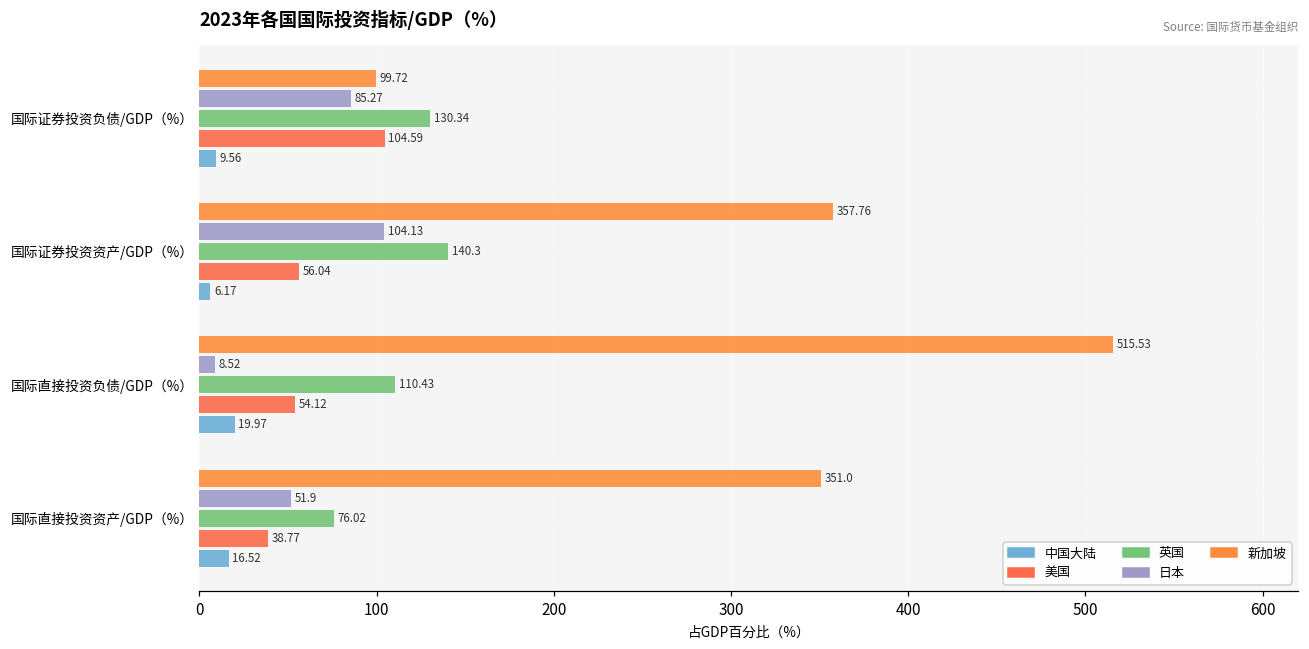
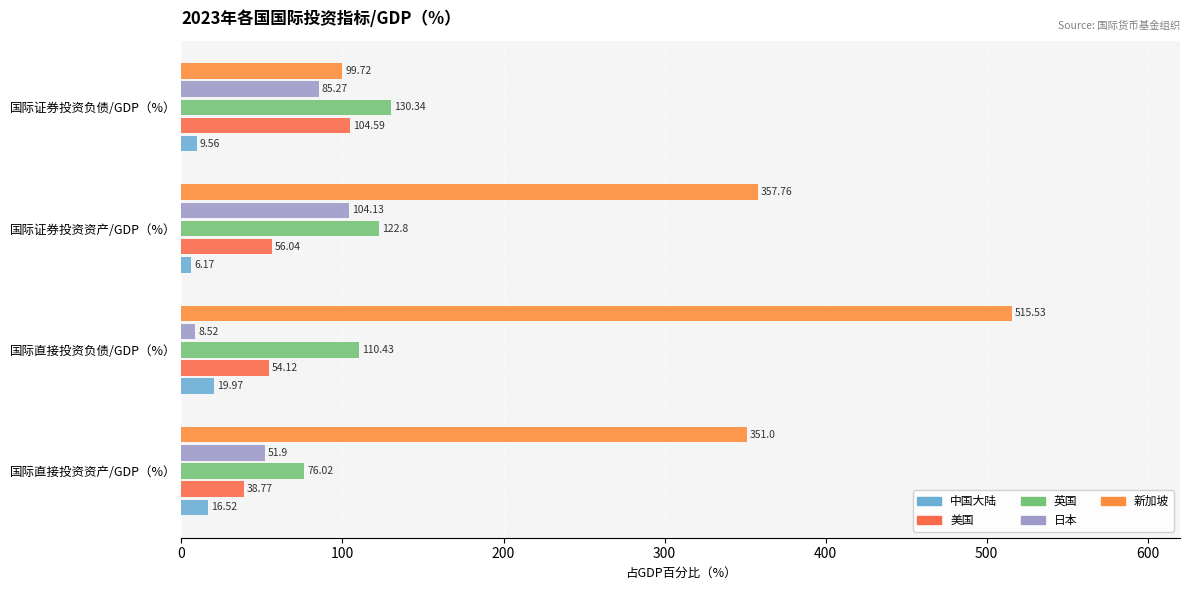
英国, 国际证券投资资产/GDP（%）: 140.3 -> 122.8
